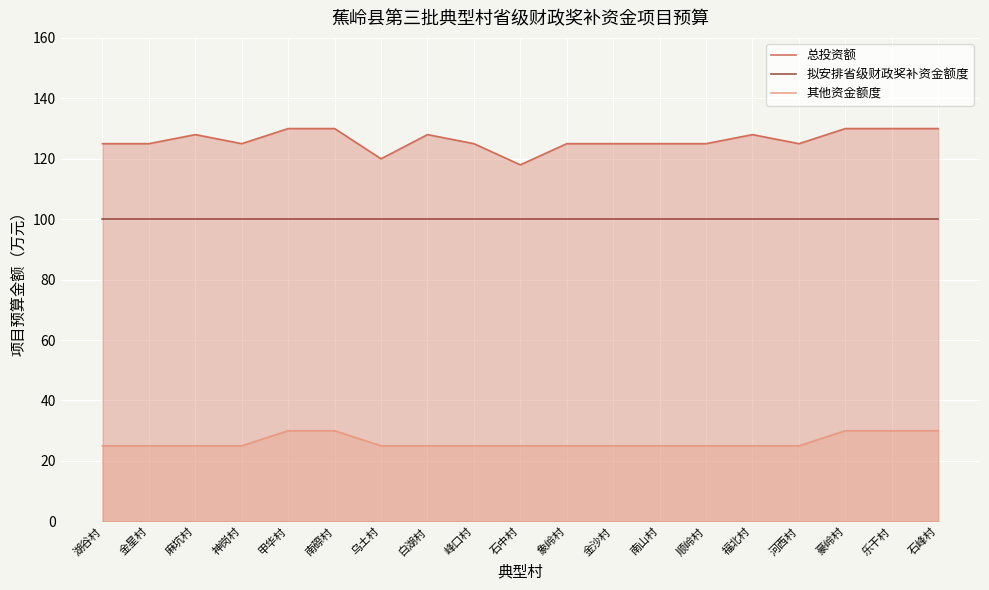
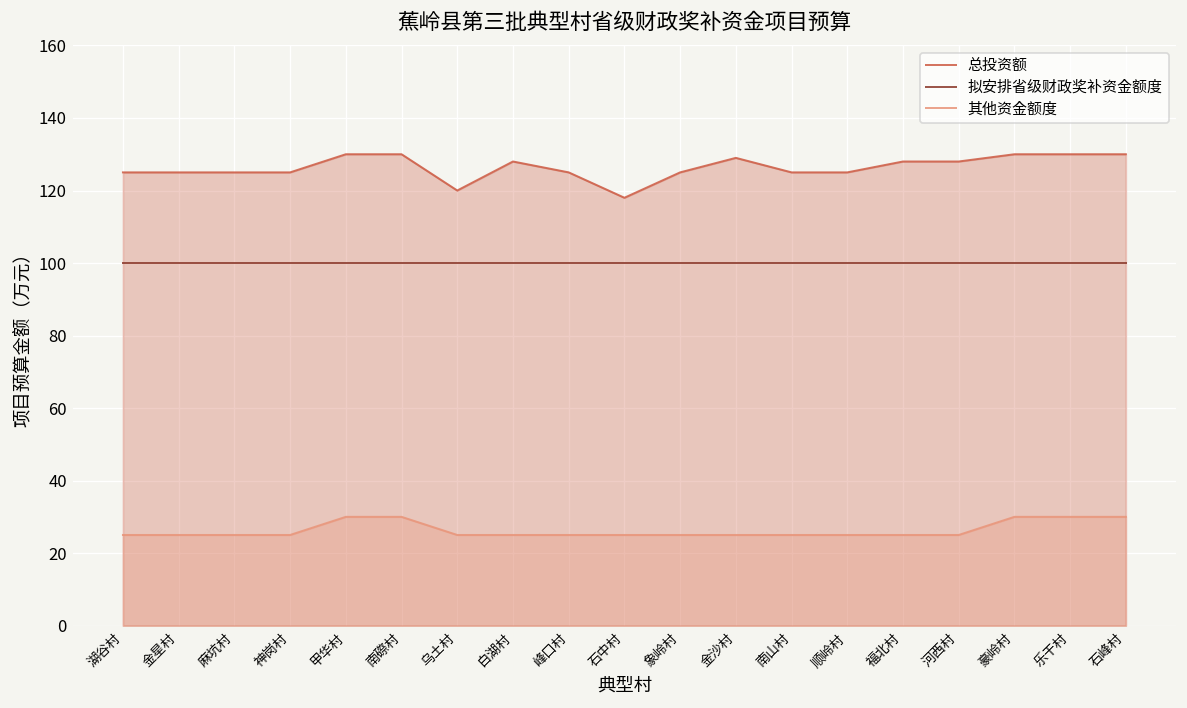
总投资额, 麻坑村: 128 -> 125
总投资额, 金沙村: 125 -> 129
总投资额, 河西村: 125 -> 128
